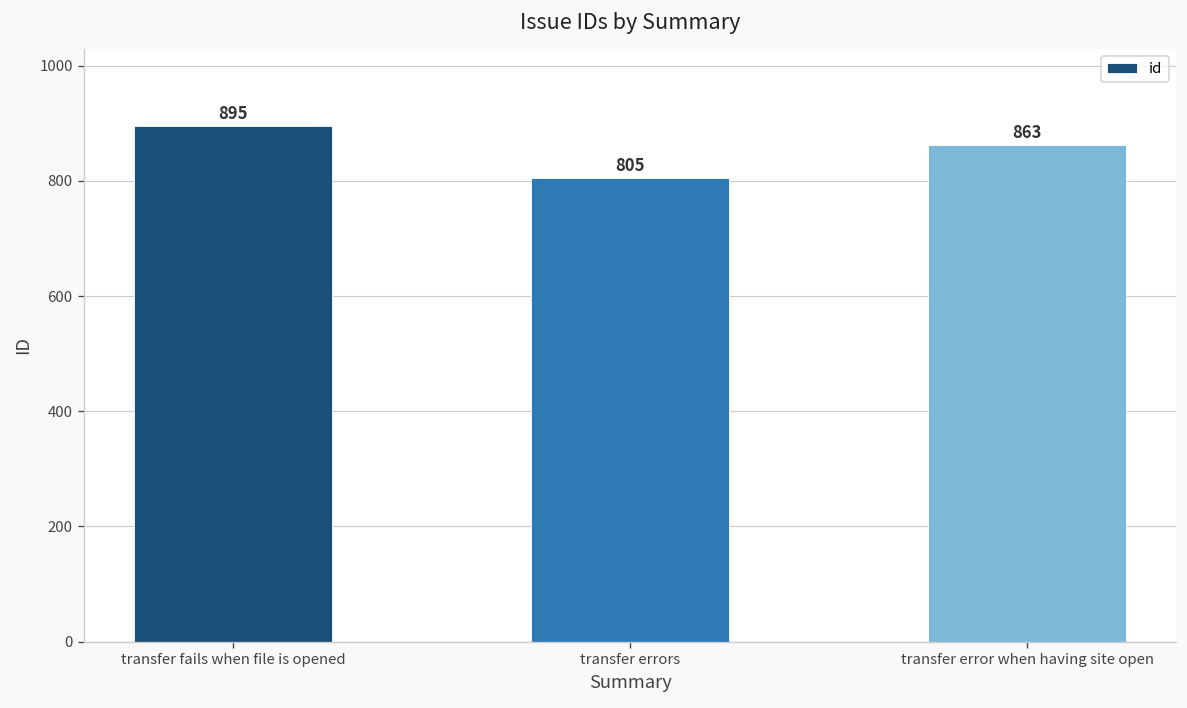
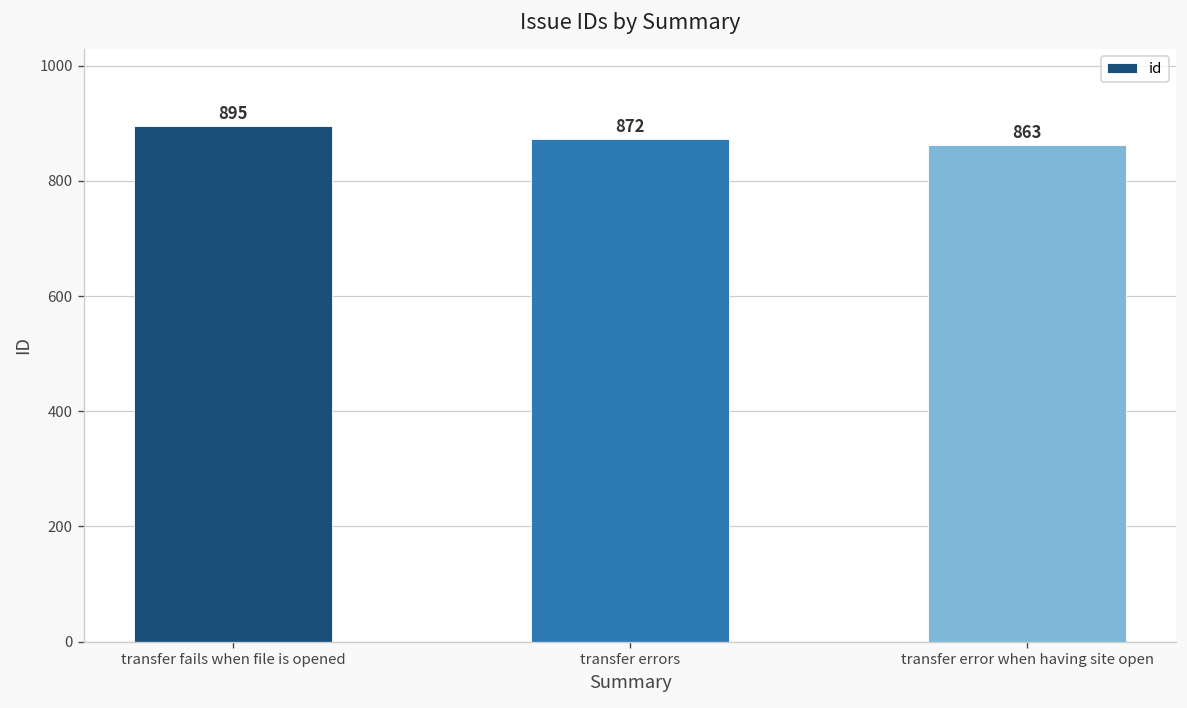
transfer errors: 805 -> 872
